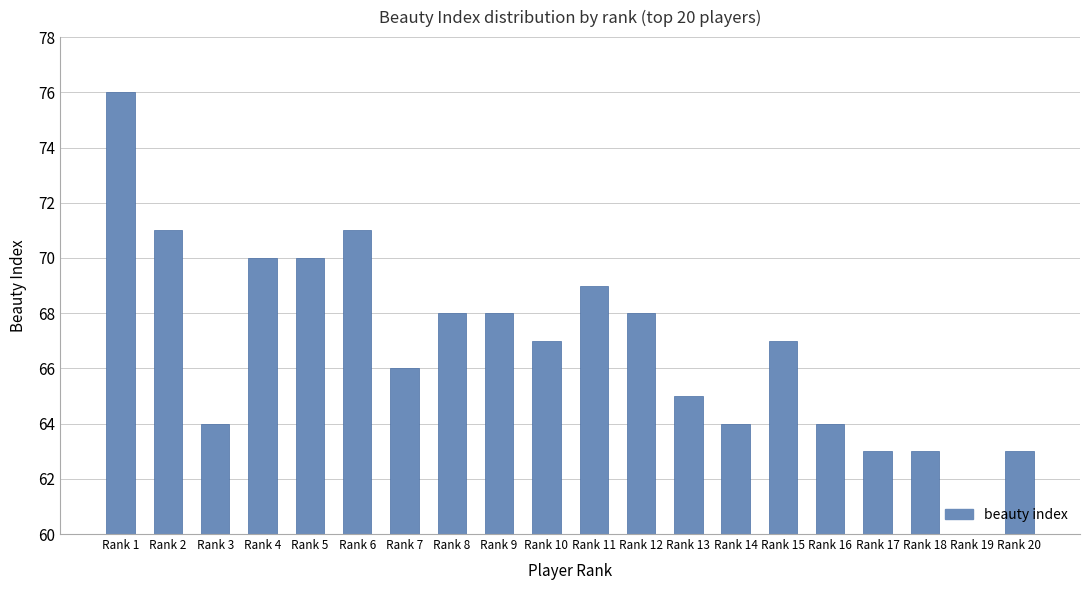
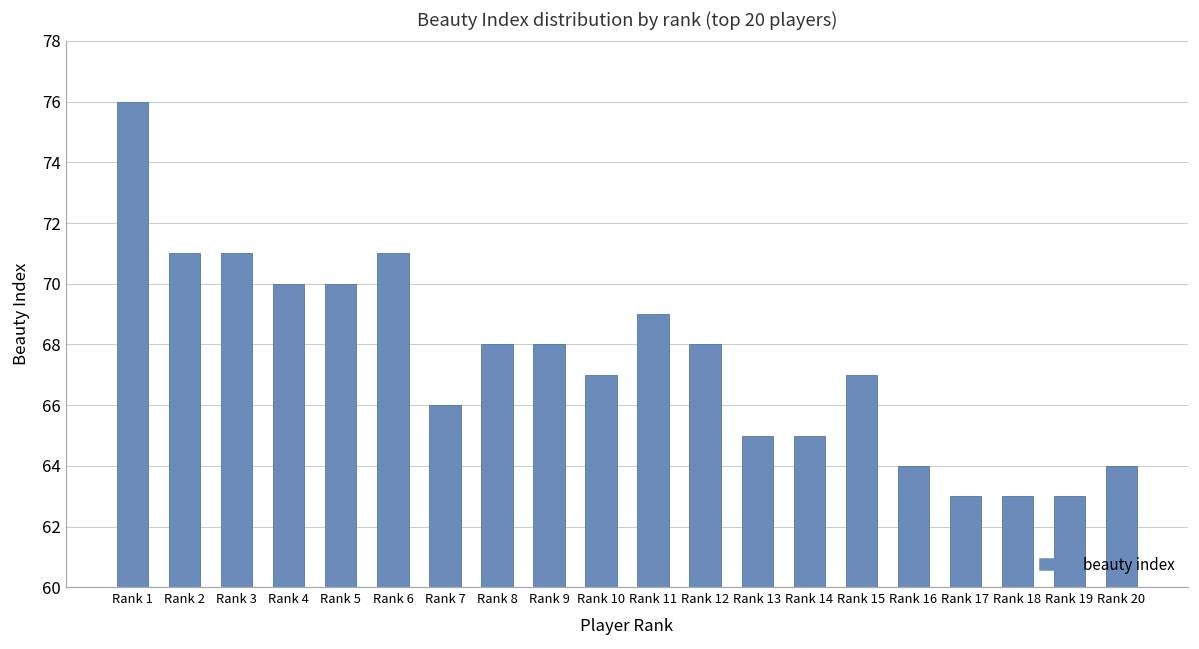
Rank 3: 64 -> 71
Rank 14: 64 -> 65
Rank 19: 60 -> 63
Rank 20: 63 -> 64
